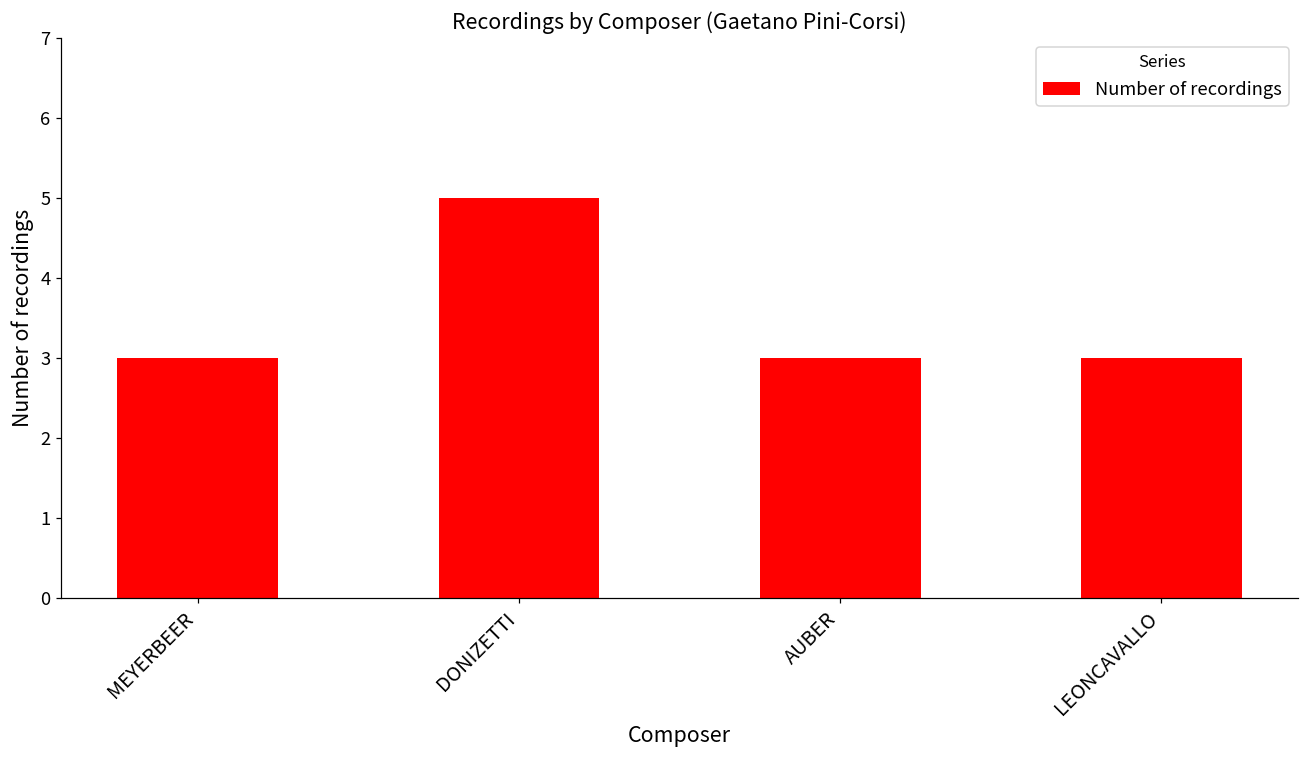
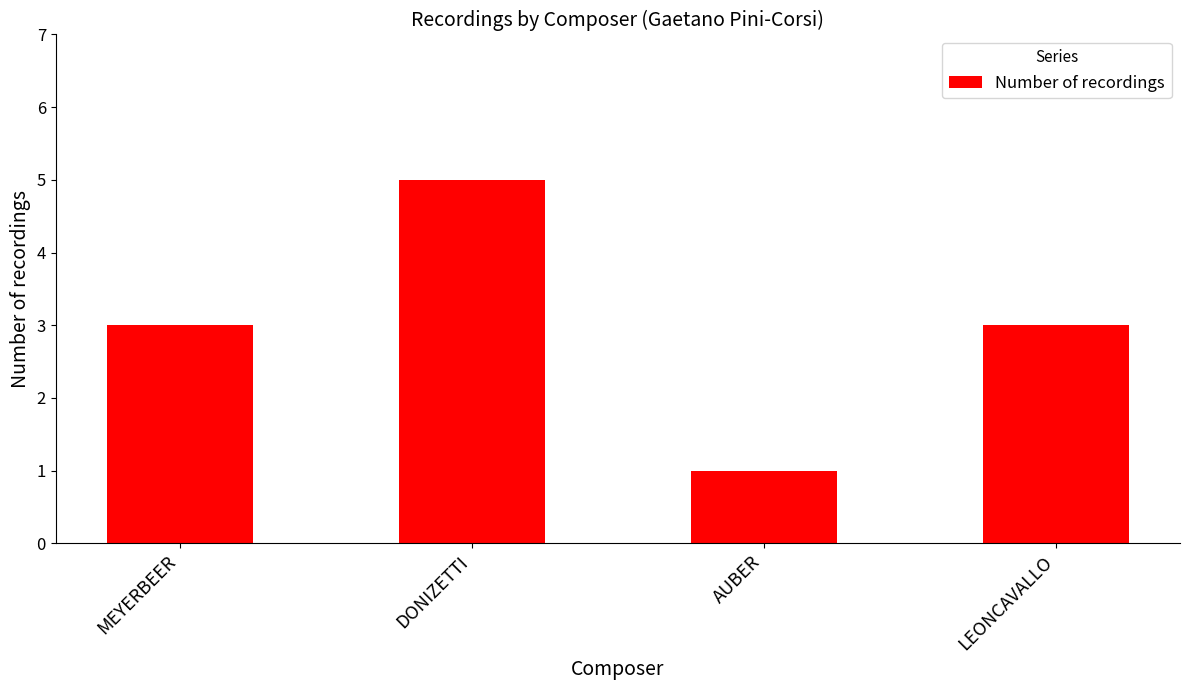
AUBER: 3 -> 1
